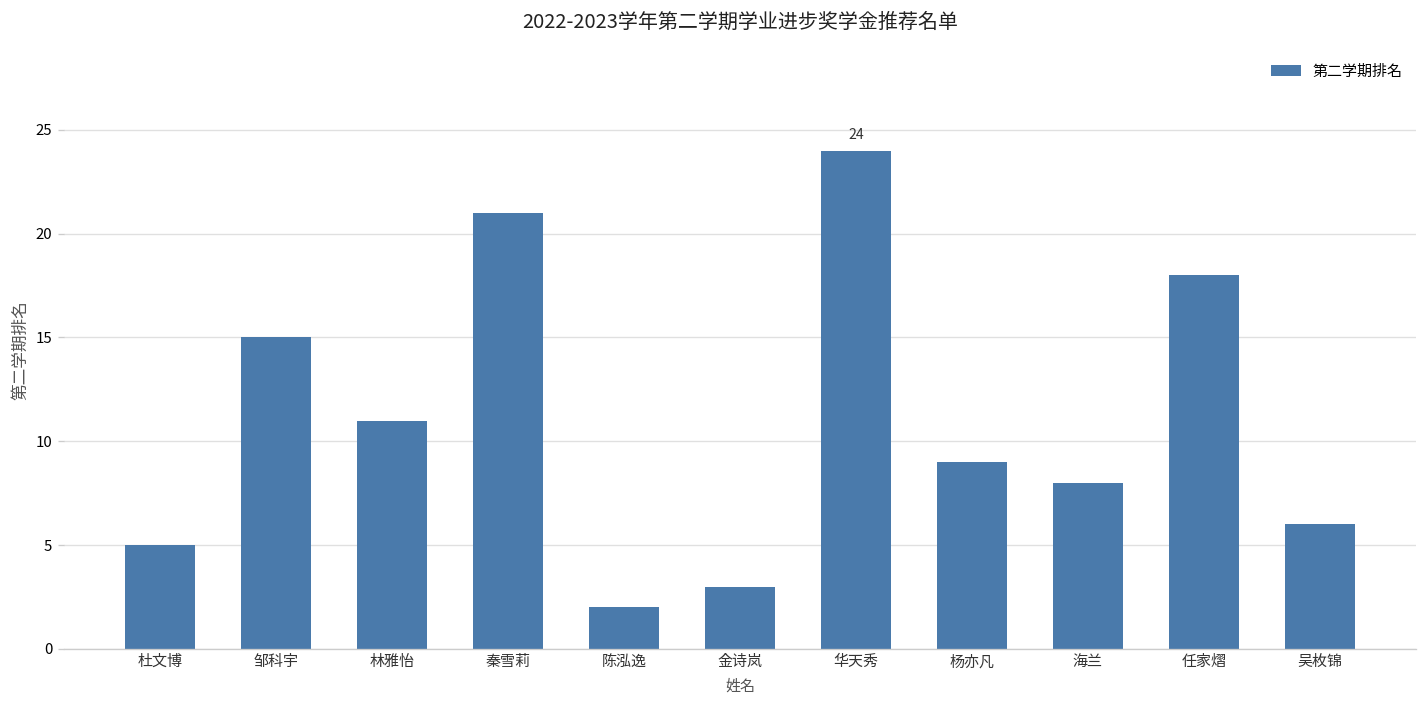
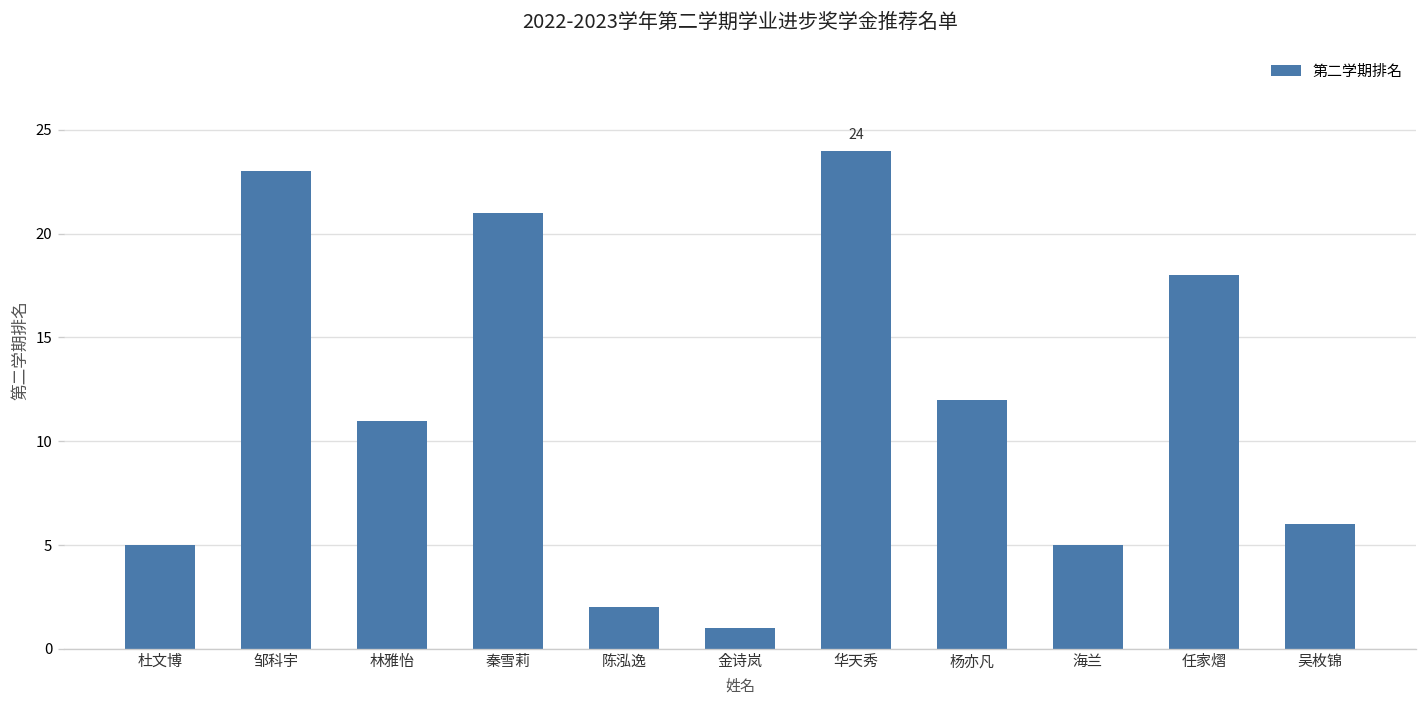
邹科宇: 15 -> 23
金诗岚: 3 -> 1
杨亦凡: 9 -> 12
海兰: 8 -> 5
